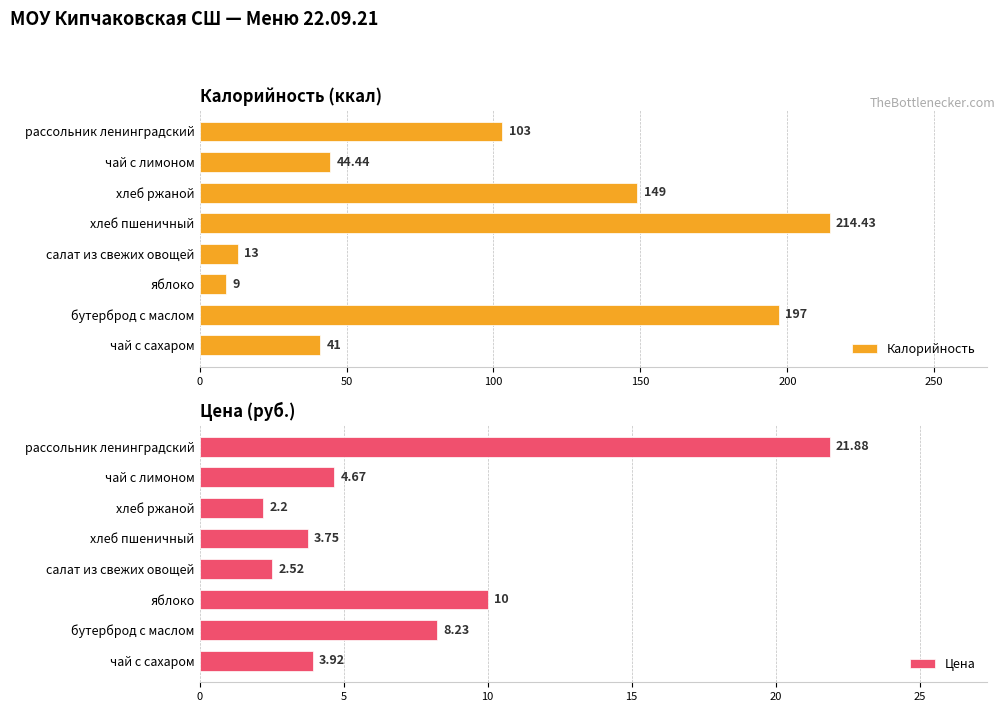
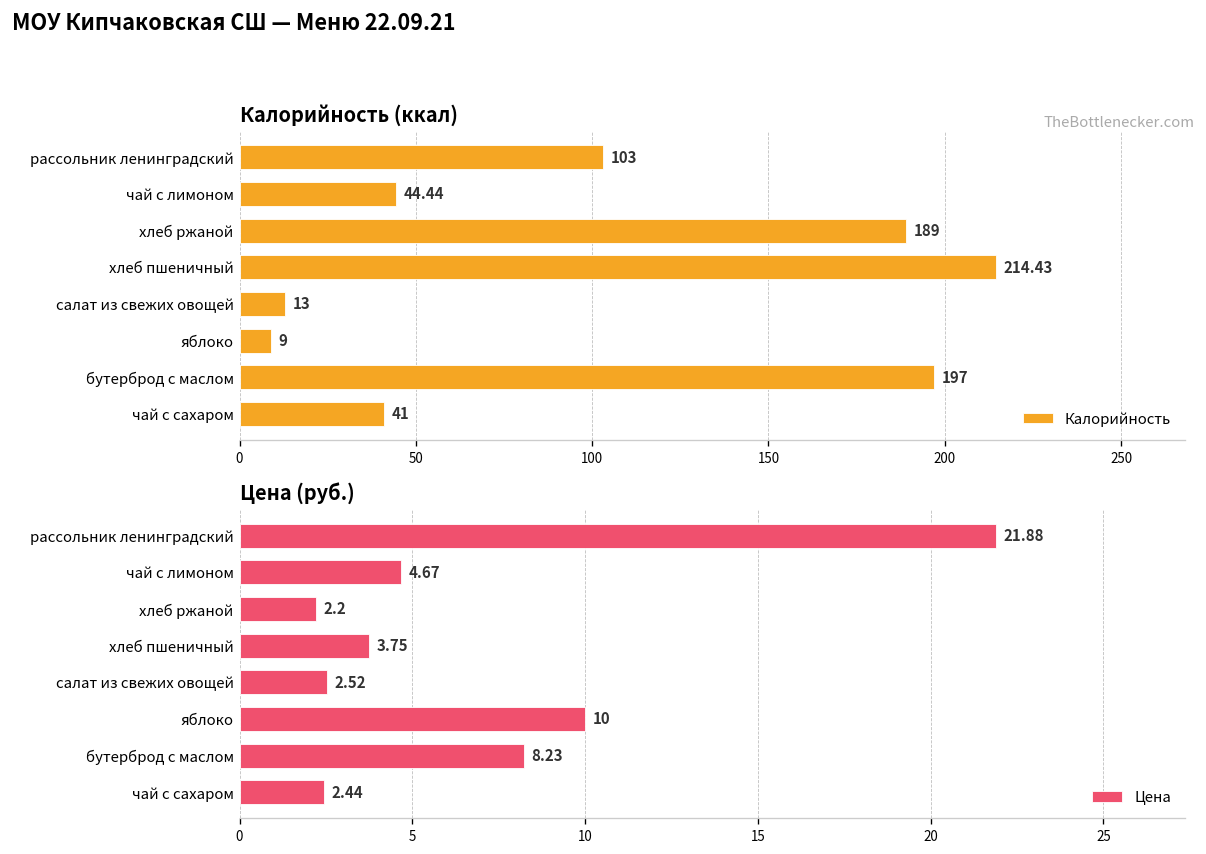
Калорийность (ккал), хлеб ржаной: 149 -> 189
Цена (руб.), чай с сахаром: 3.92 -> 2.44
